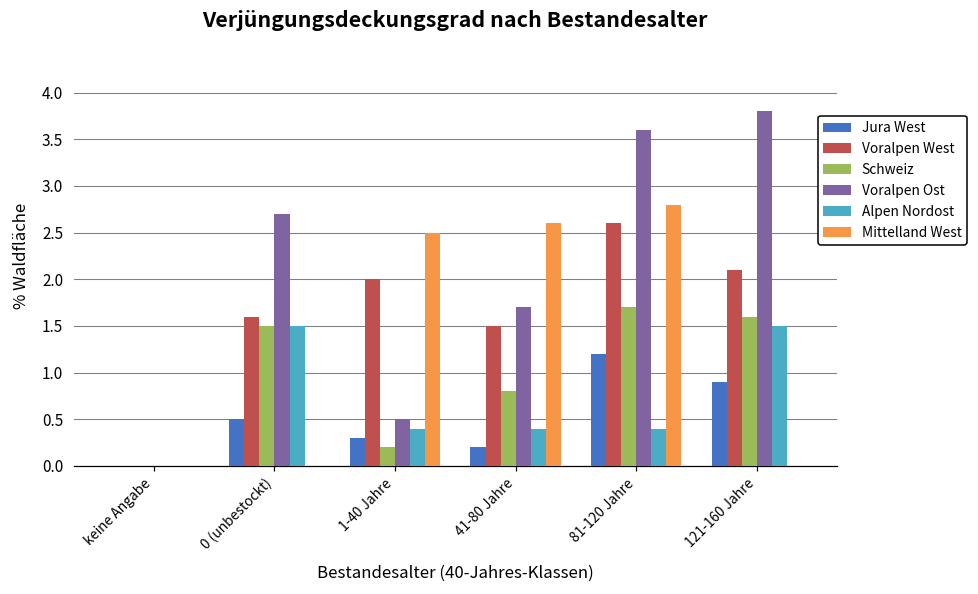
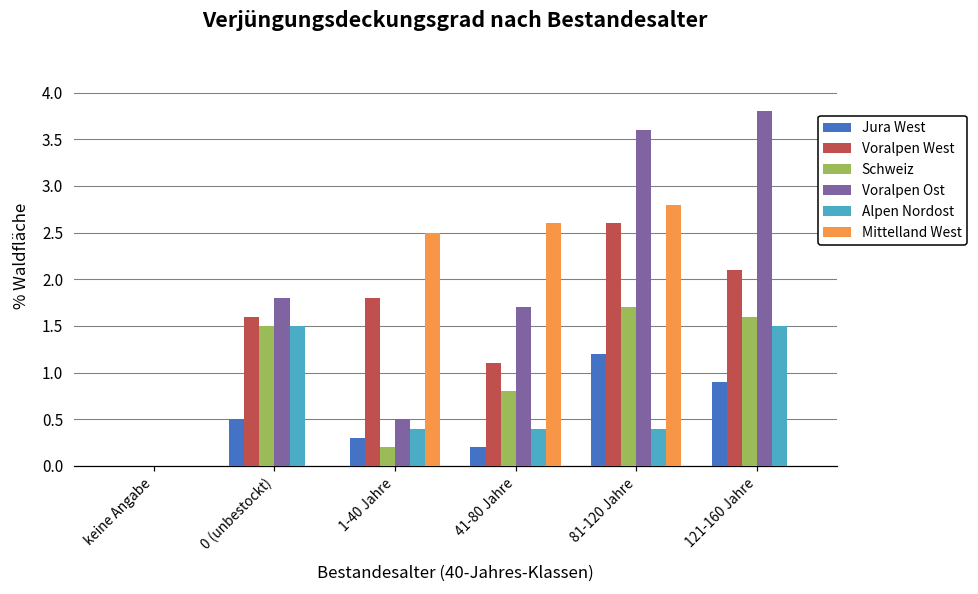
Voralpen Ost, 0 (unbestockt): 2.7 -> 1.8
Voralpen West, 1-40 Jahre: 2.0 -> 1.8
Voralpen West, 41-80 Jahre: 1.5 -> 1.1
